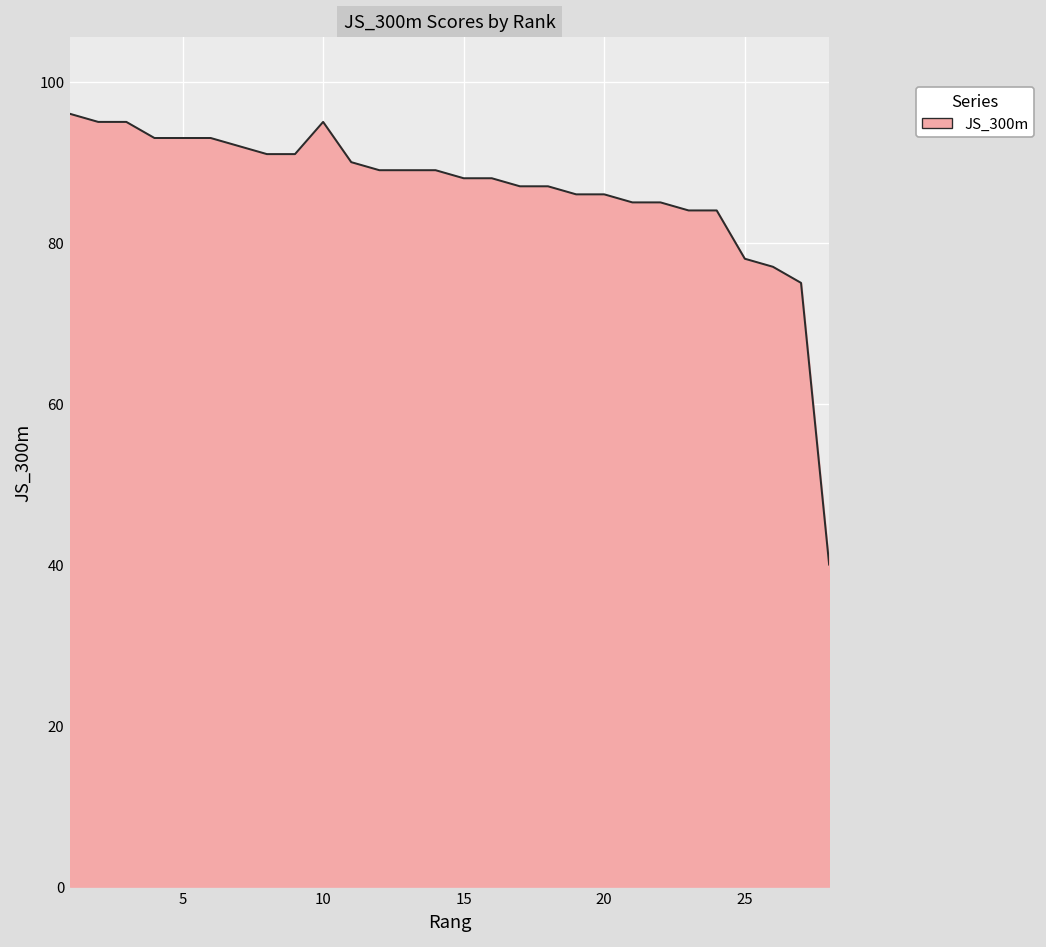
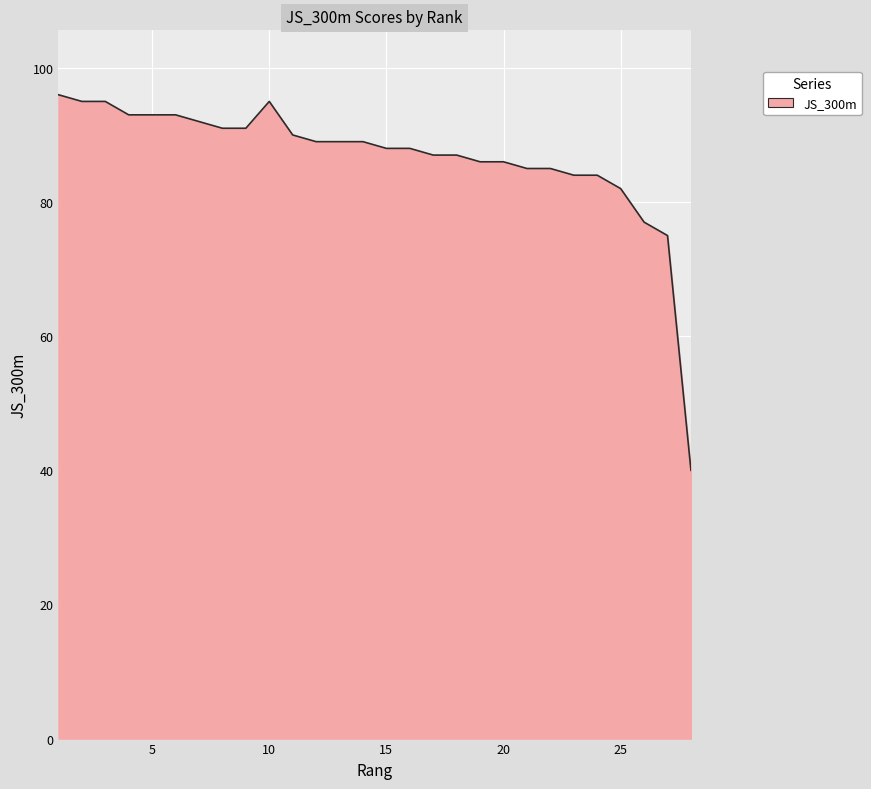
25: 78 -> 82
